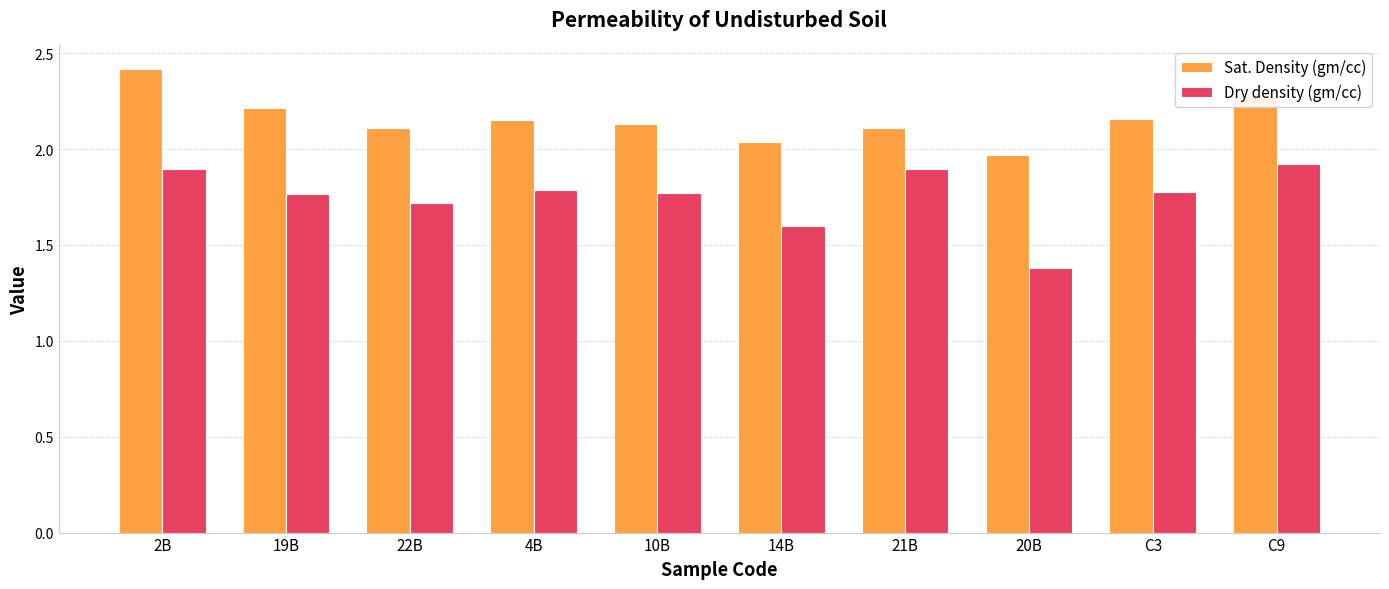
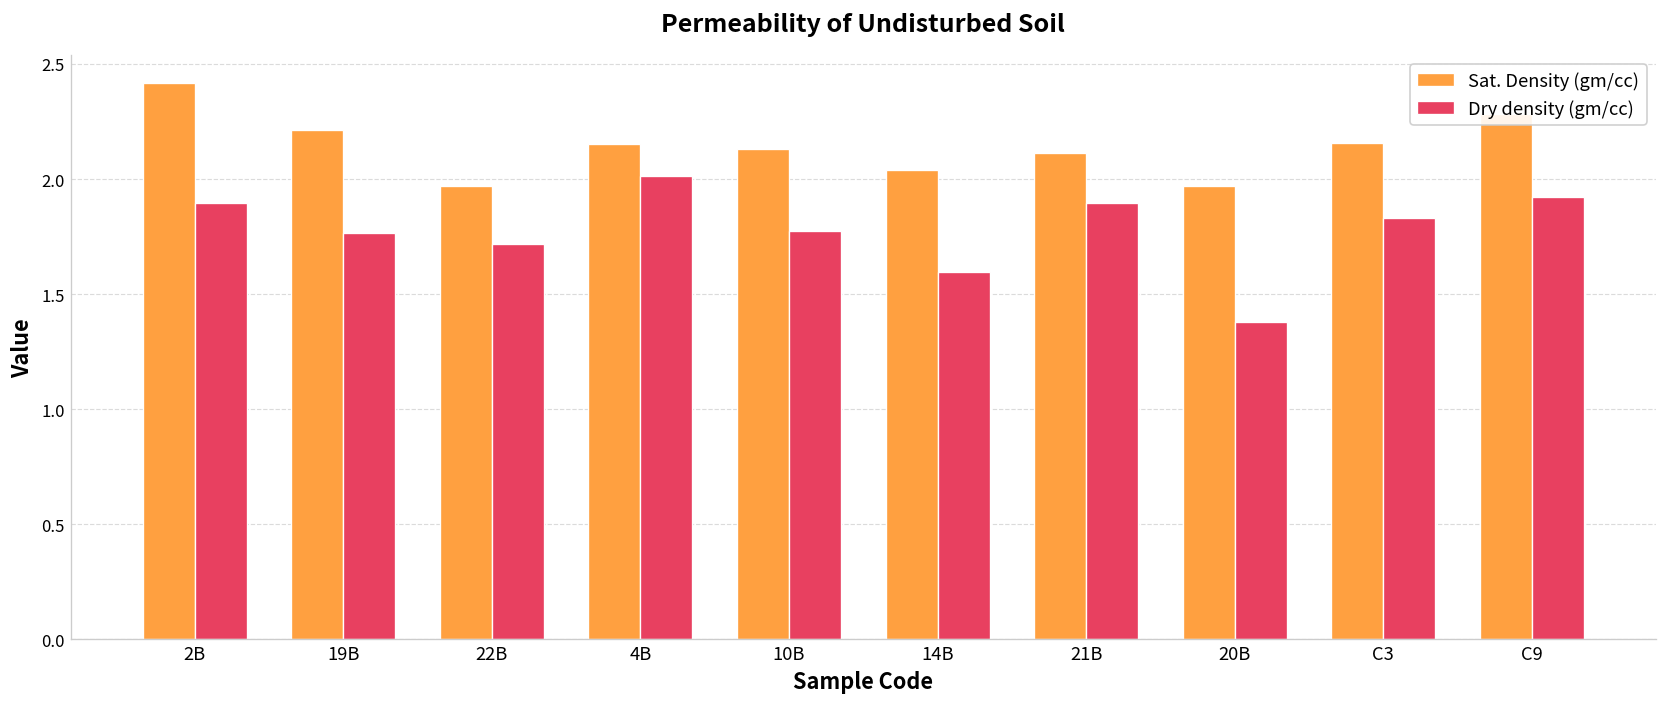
Sat. Density (gm/cc), 22B: 2.11 -> 1.97
Dry density (gm/cc), 4B: 1.79 -> 2.01
Dry density (gm/cc), C3: 1.78 -> 1.83
